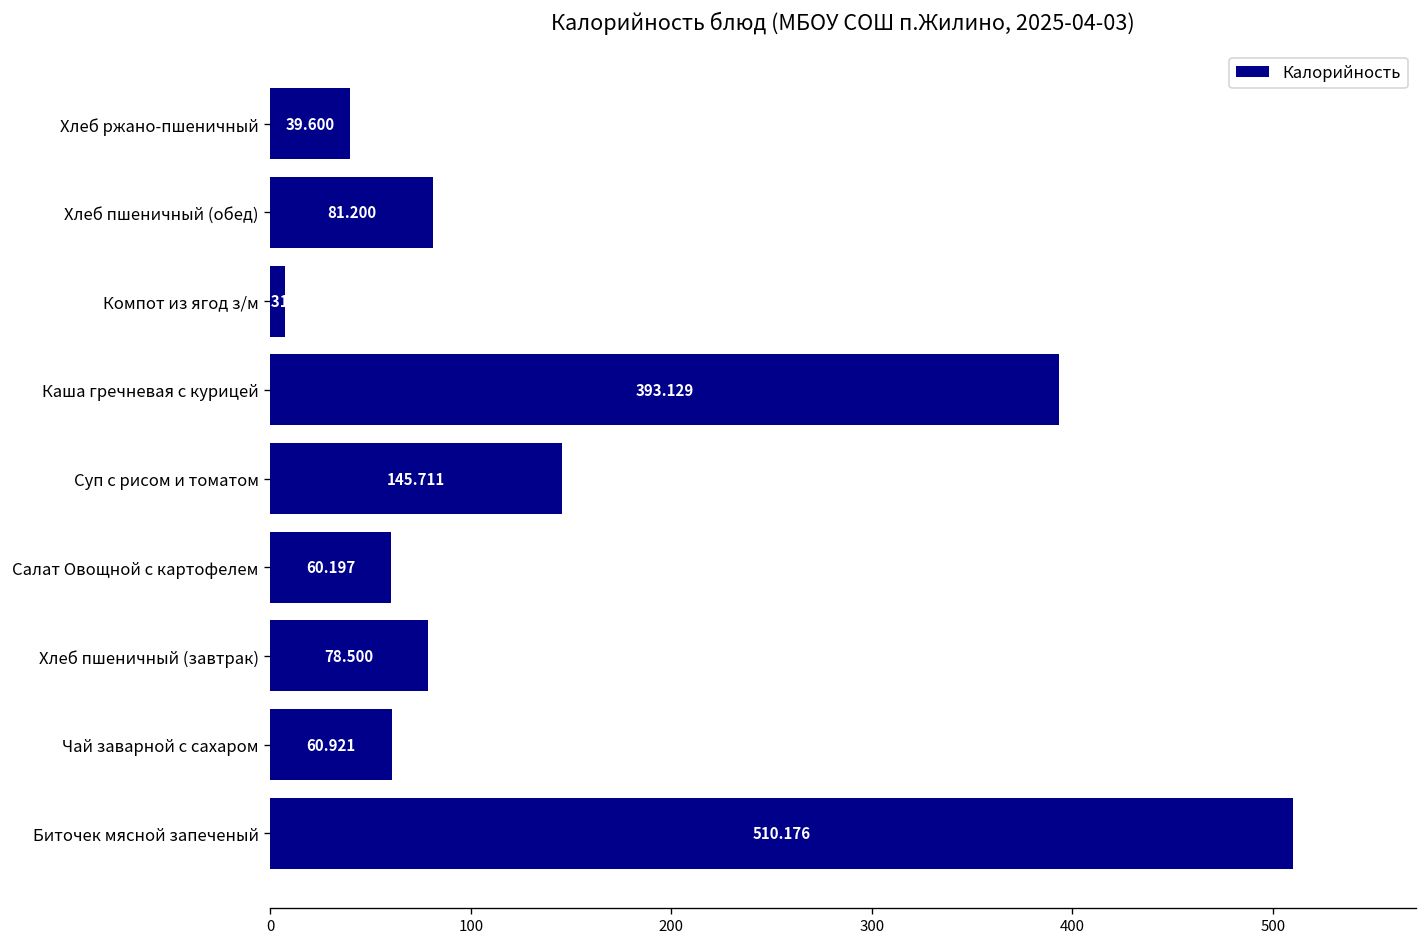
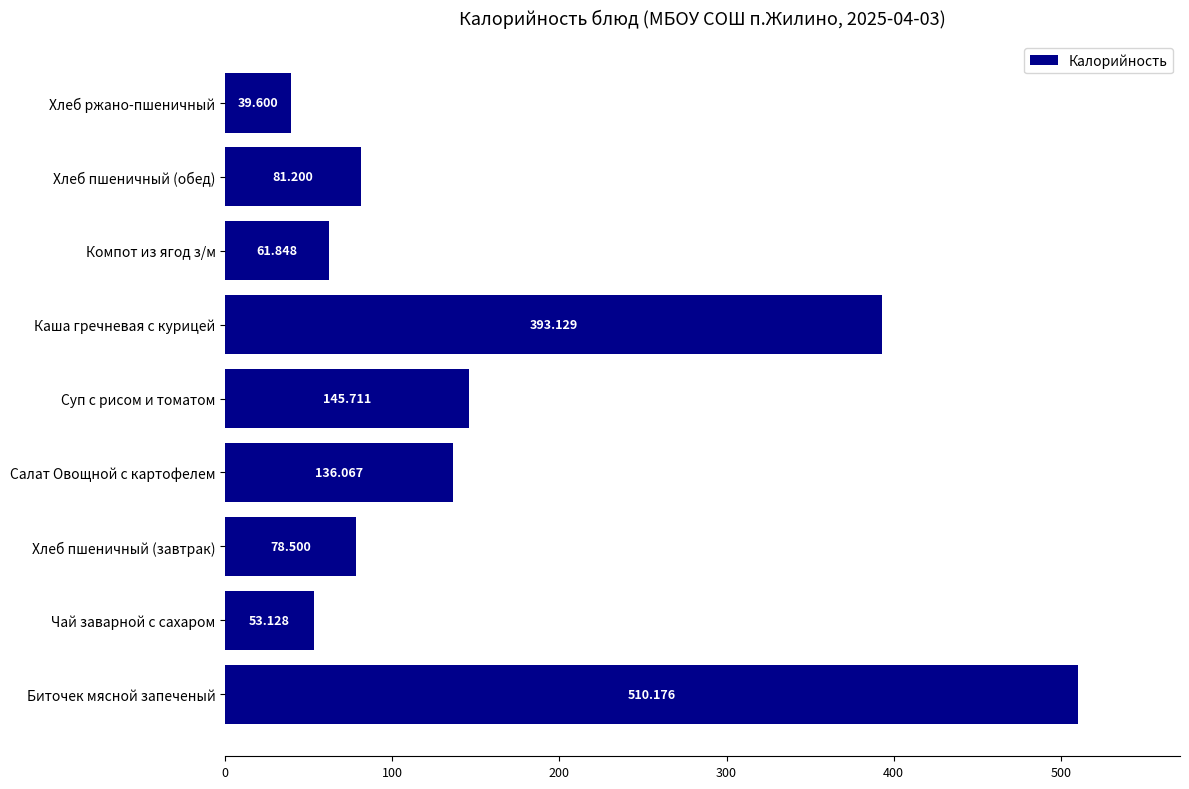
Компот из ягод з/м: 7 -> 62
Салат Овощной с картофелем: 60.197 -> 136.067
Чай заварной с сахаром: 60.921 -> 53.128
